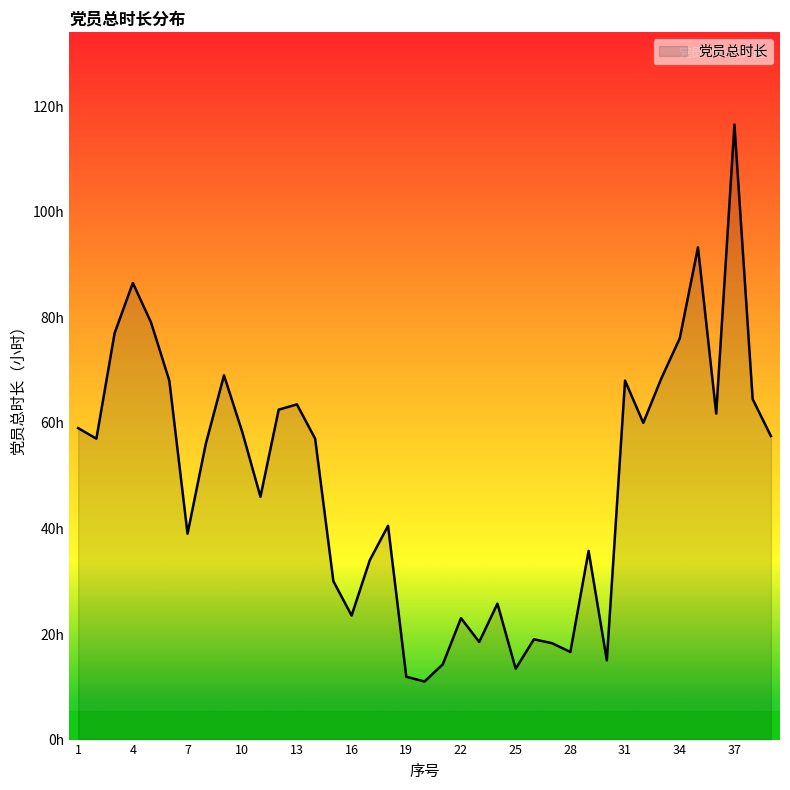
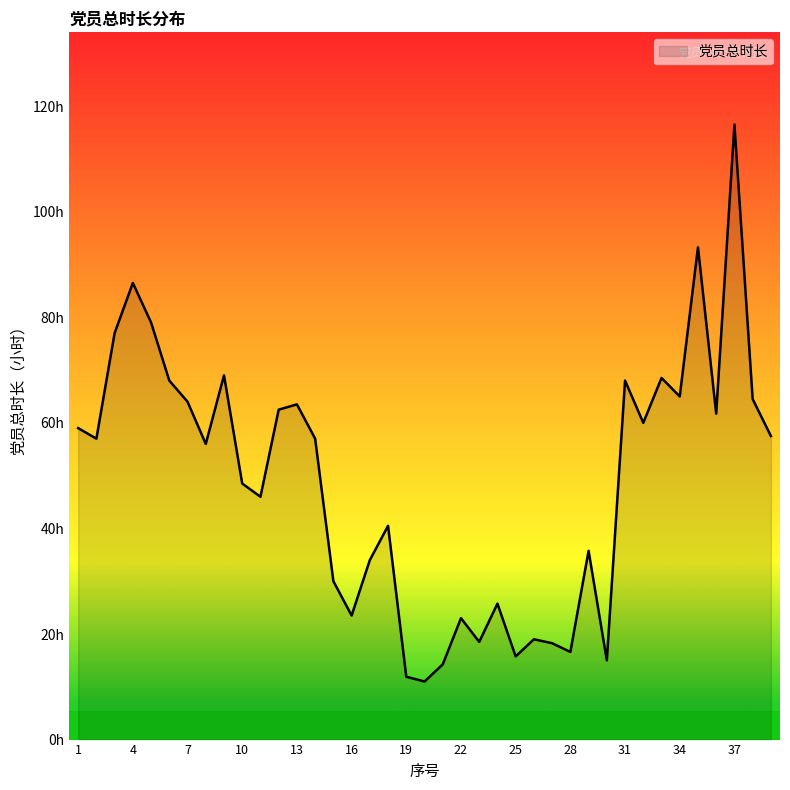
7: 39h -> 64h
10: 58h -> 49h
25: 13h -> 16h
34: 76h -> 65h
